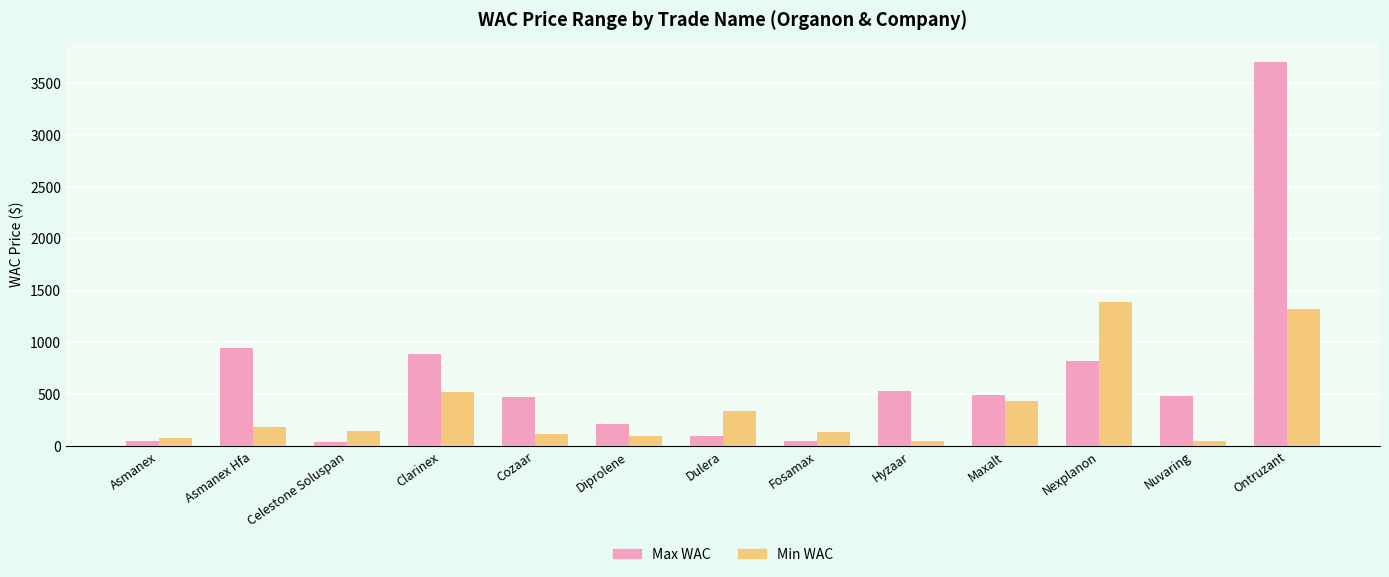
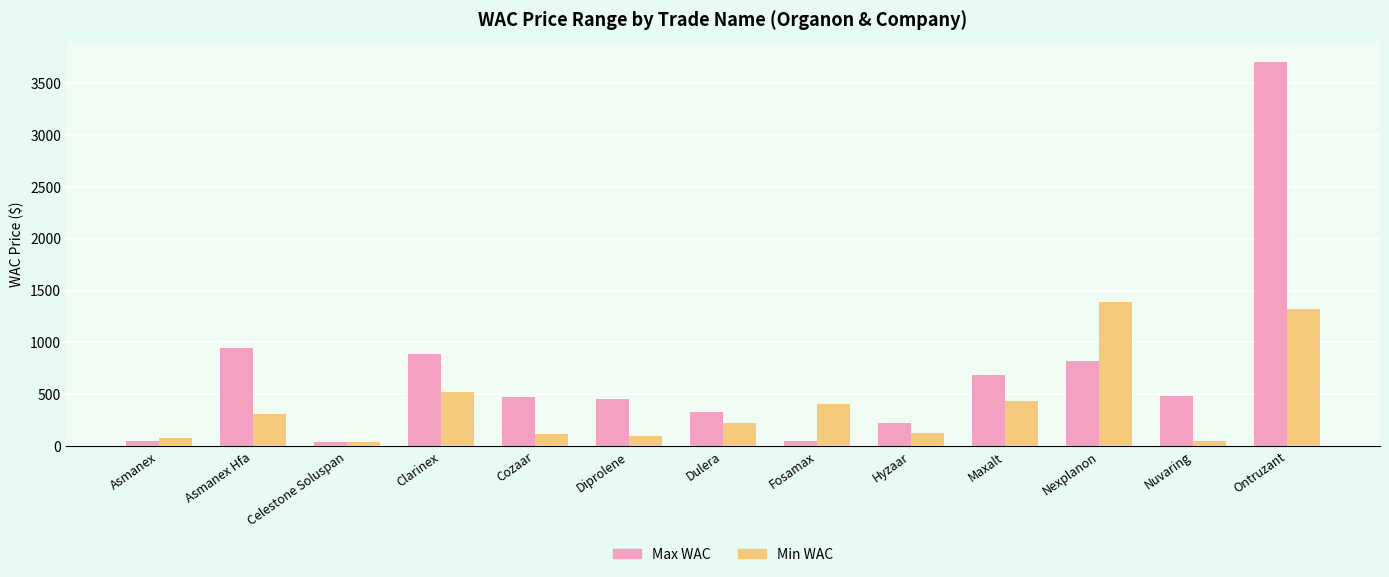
Min WAC, Asmanex Hfa: 190 -> 310
Min WAC, Celestone Soluspan: 140 -> 40
Max WAC, Diprolene: 210 -> 460
Max WAC, Dulera: 100 -> 330
Min WAC, Dulera: 340 -> 220
Min WAC, Fosamax: 130 -> 410
Max WAC, Hyzaar: 530 -> 220
Min WAC, Hyzaar: 50 -> 130
Max WAC, Maxalt: 500 -> 690
